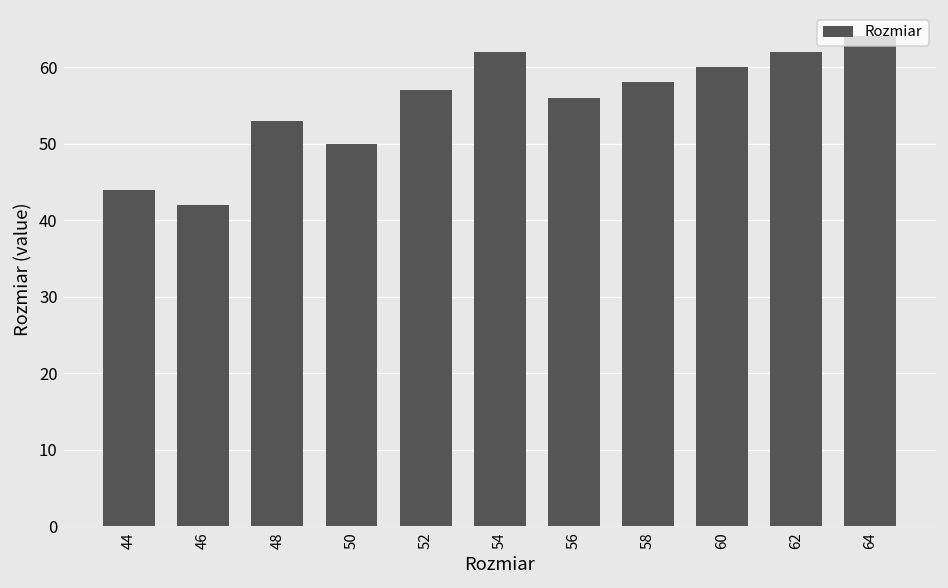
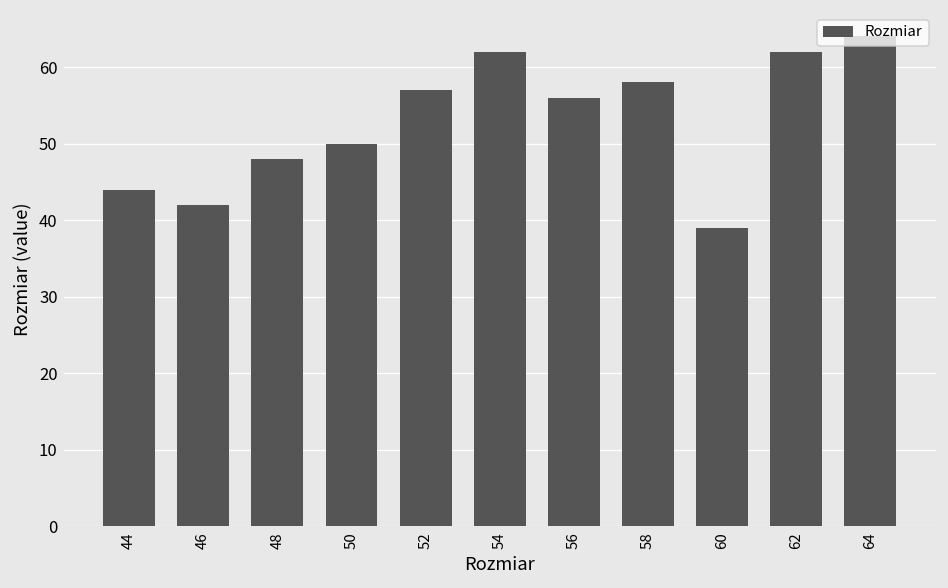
48: 53 -> 48
60: 60 -> 39
